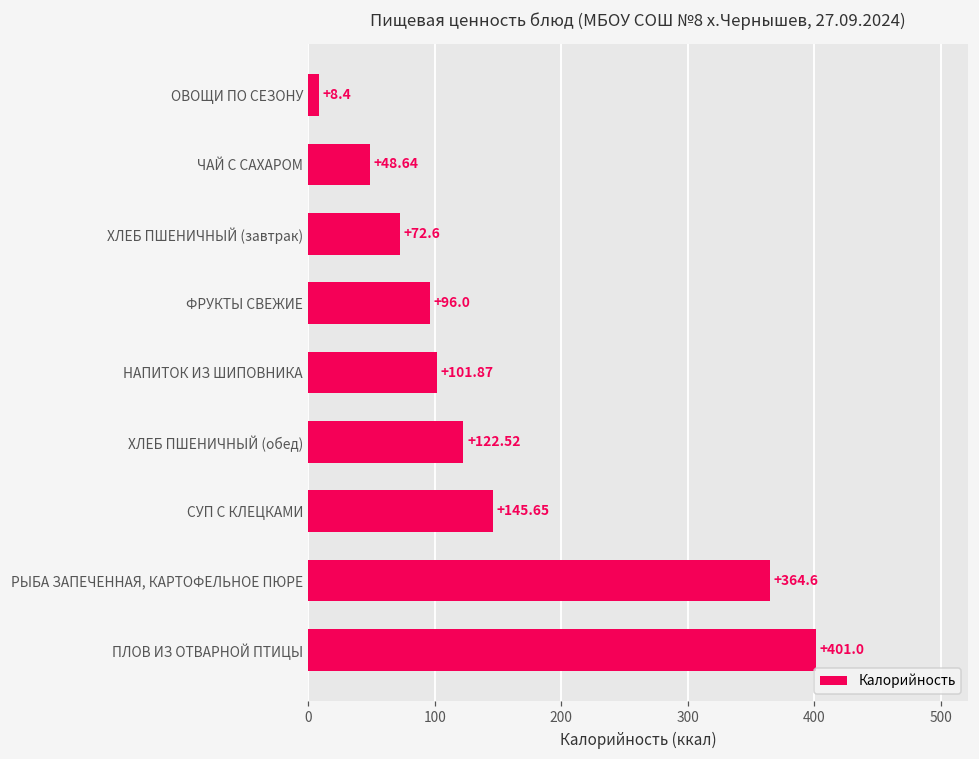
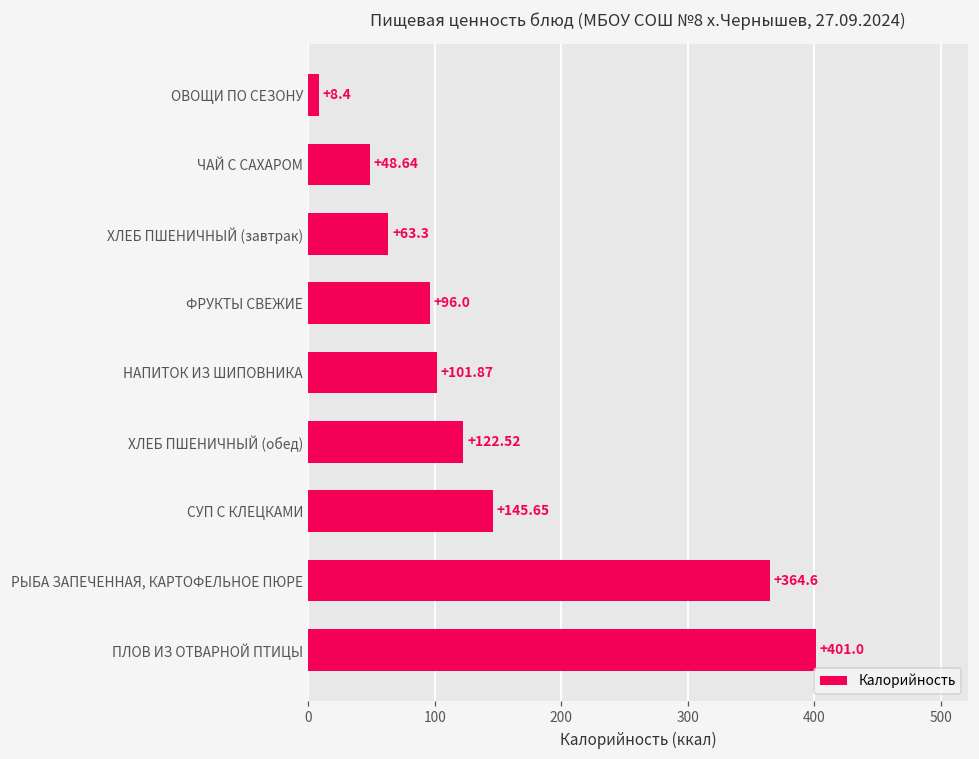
ХЛЕБ ПШЕНИЧНЫЙ (завтрак): +72.6 -> +63.3
